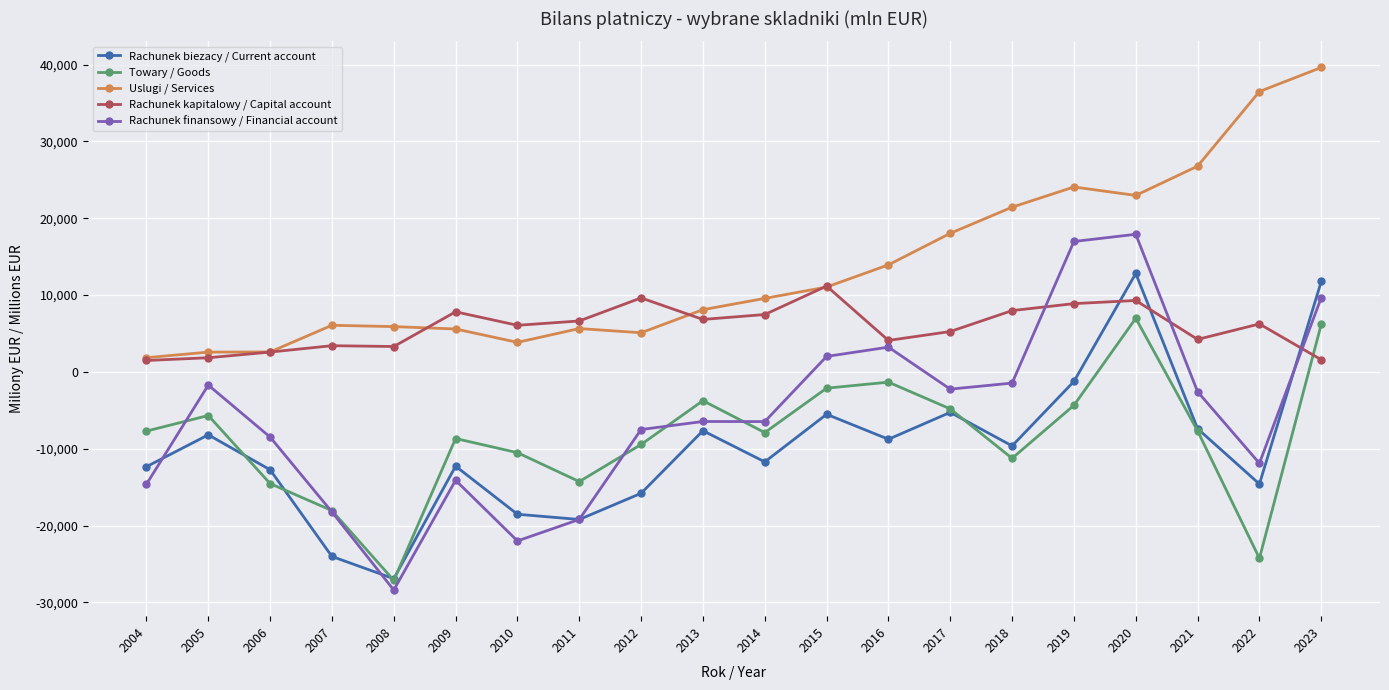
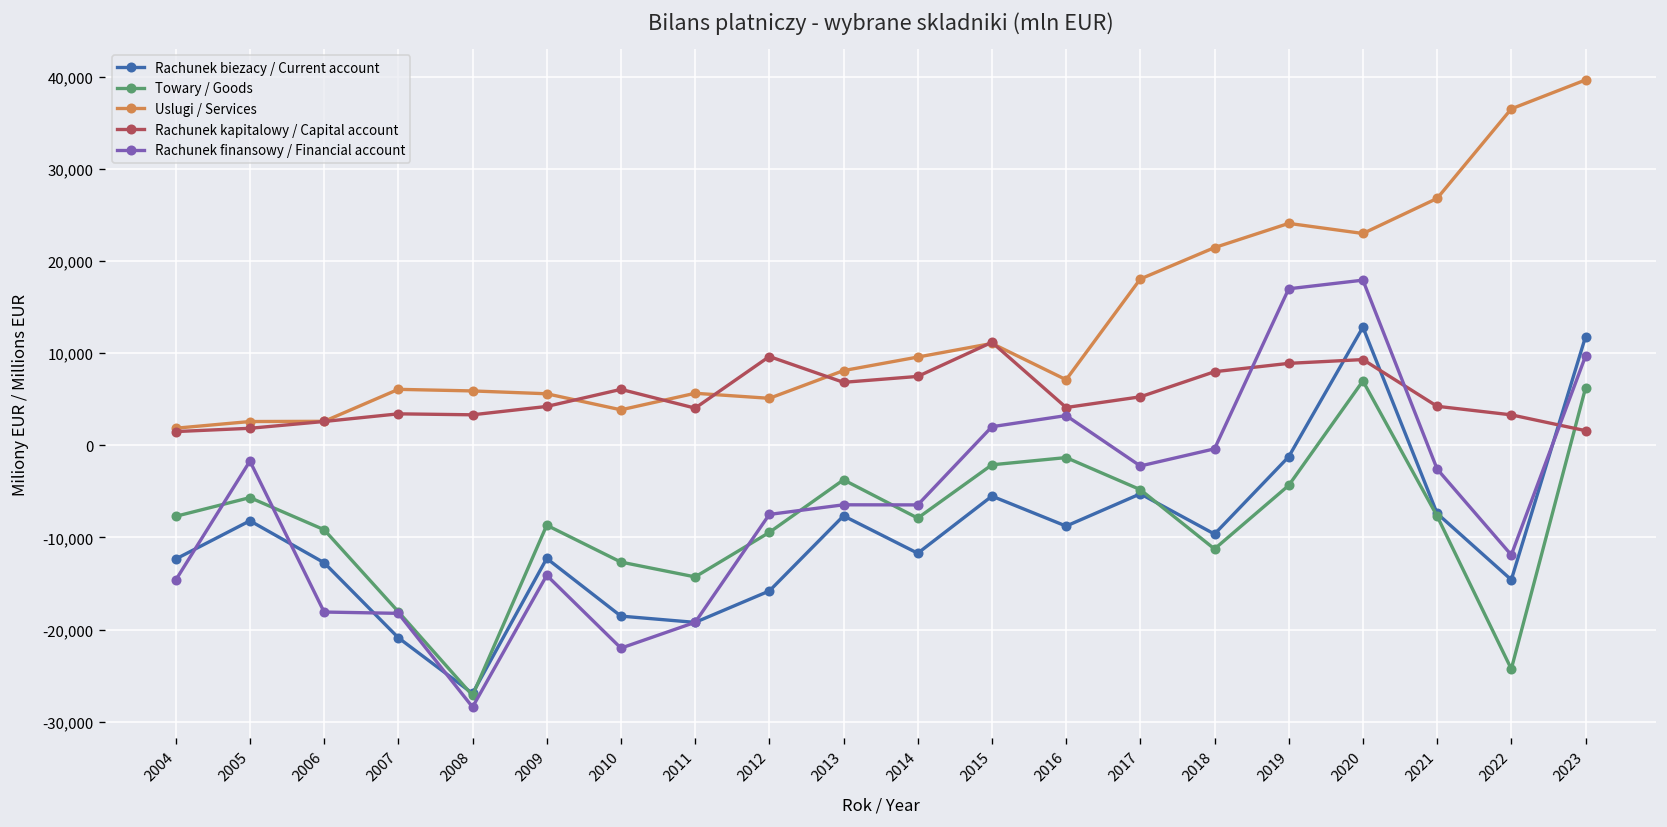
Towary / Goods, 2006: -15,000 -> -9,000
Rachunek finansowy / Financial account, 2006: -8,000 -> -18,000
Rachunek biezacy / Current account, 2007: -24,000 -> -21,000
Rachunek kapitalowy / Capital account, 2009: 8,000 -> 4,000
Towary / Goods, 2010: -11,000 -> -13,000
Rachunek kapitalowy / Capital account, 2011: 7,000 -> 4,000
Uslugi / Services, 2016: 14,000 -> 7,000
Rachunek finansowy / Financial account, 2018: -1,000 -> 0
Rachunek kapitalowy / Capital account, 2022: 6,000 -> 3,000
